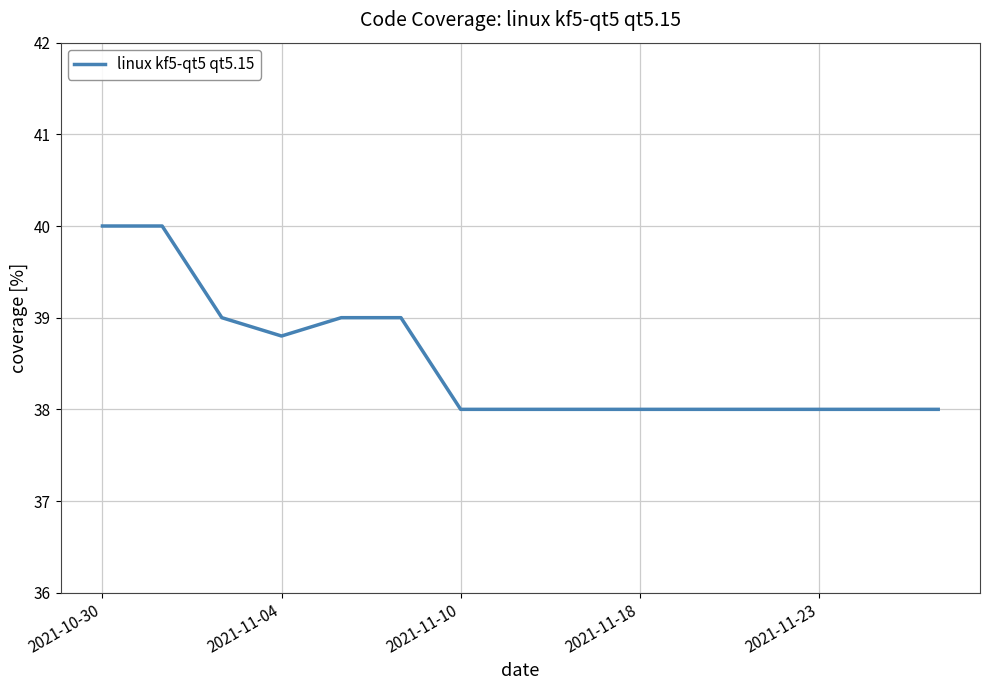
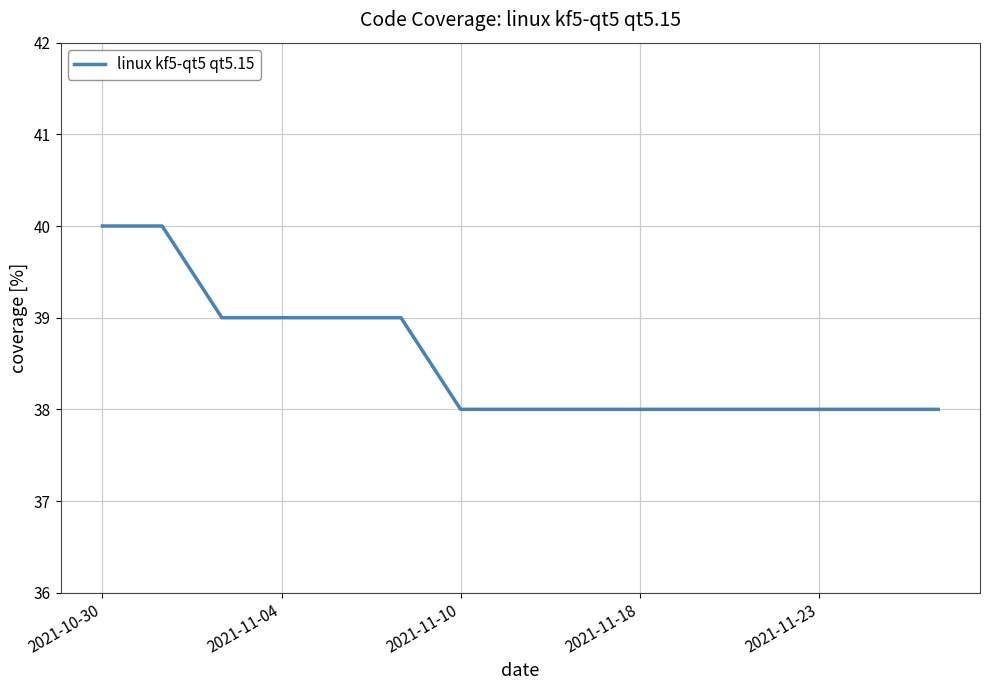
2021-11-04: 38.8 -> 39.0
